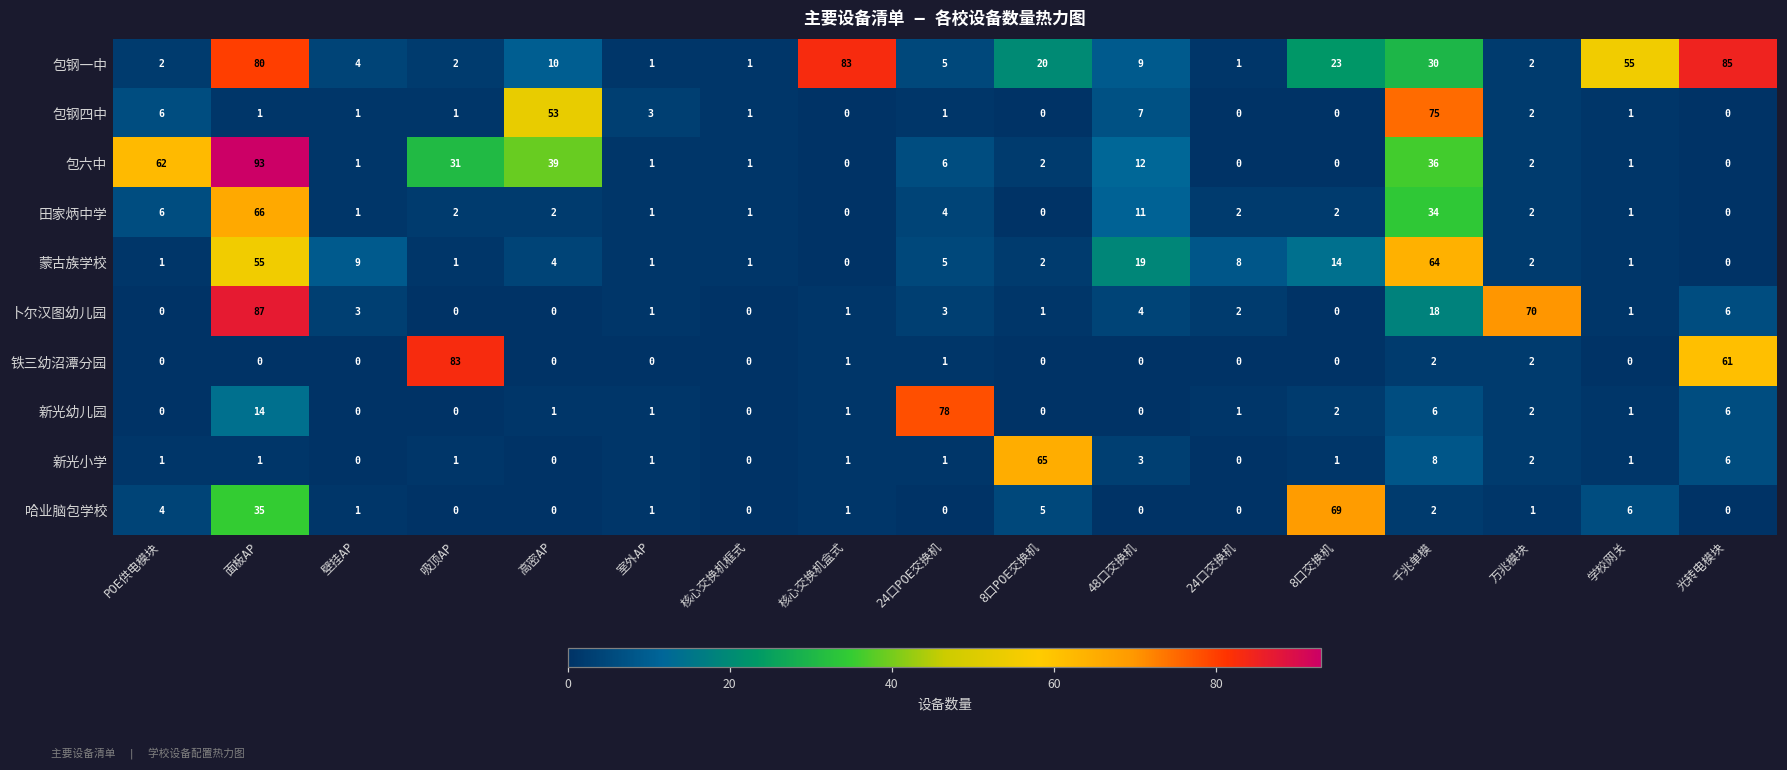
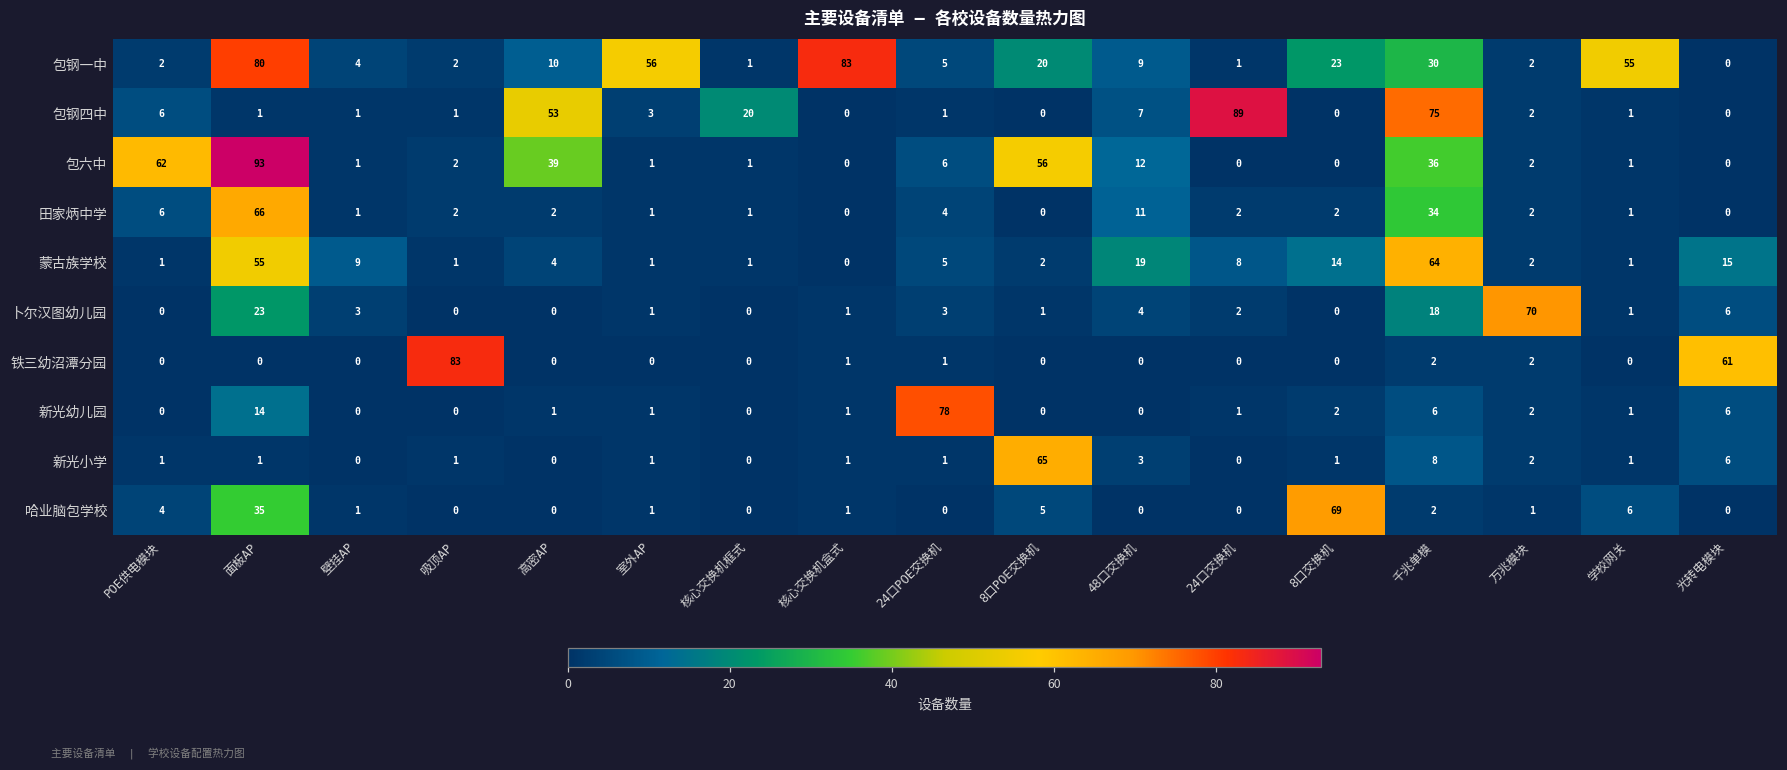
包钢一中, 室外AP: 1 -> 56
包钢一中, 光转电模块: 85 -> 0
包钢四中, 核心交换机框式: 1 -> 20
包钢四中, 24口交换机: 0 -> 89
包六中, 吸顶AP: 31 -> 2
包六中, 8口POE交换机: 2 -> 56
蒙古族学校, 光转电模块: 0 -> 15
卜尔汉图幼儿园, 面板AP: 87 -> 23
